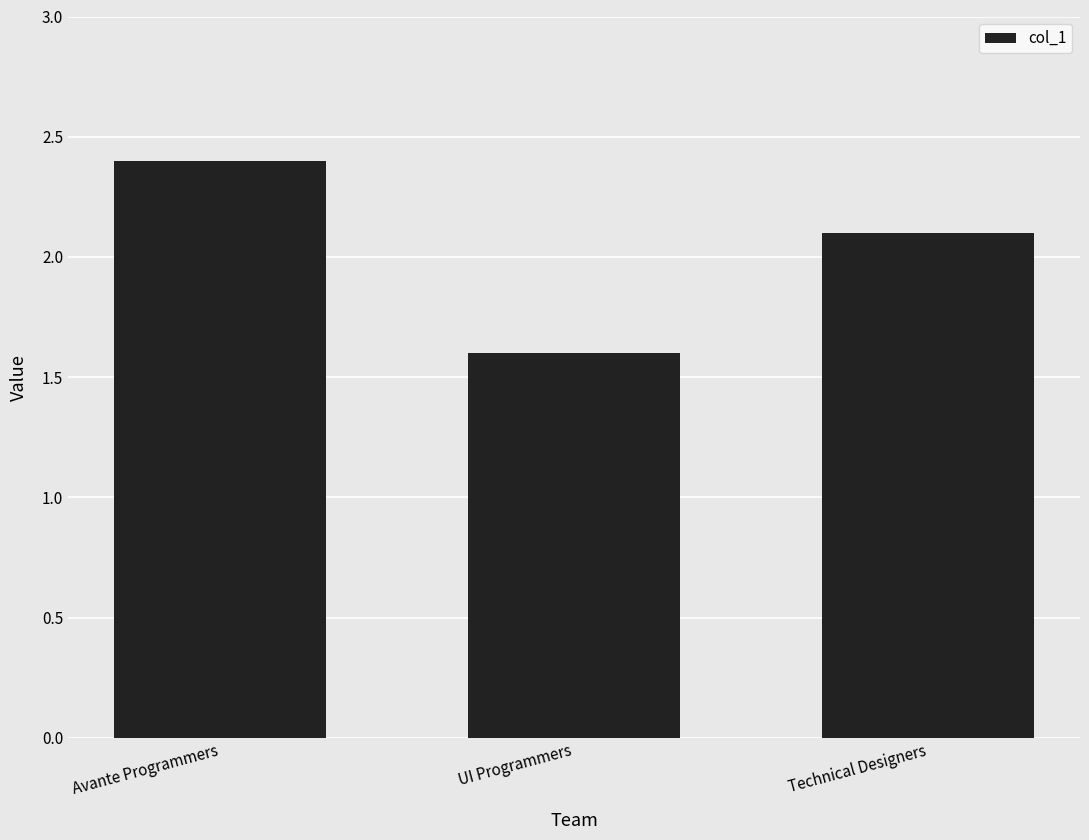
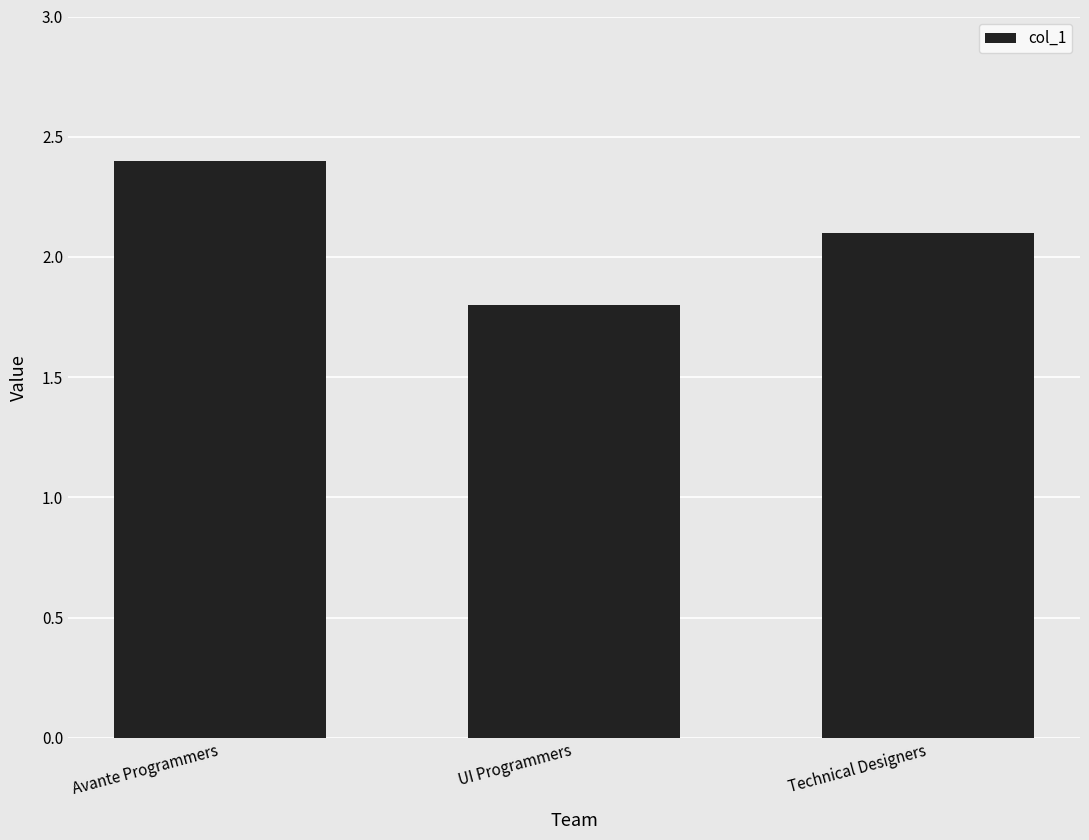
UI Programmers: 1.6 -> 1.8
